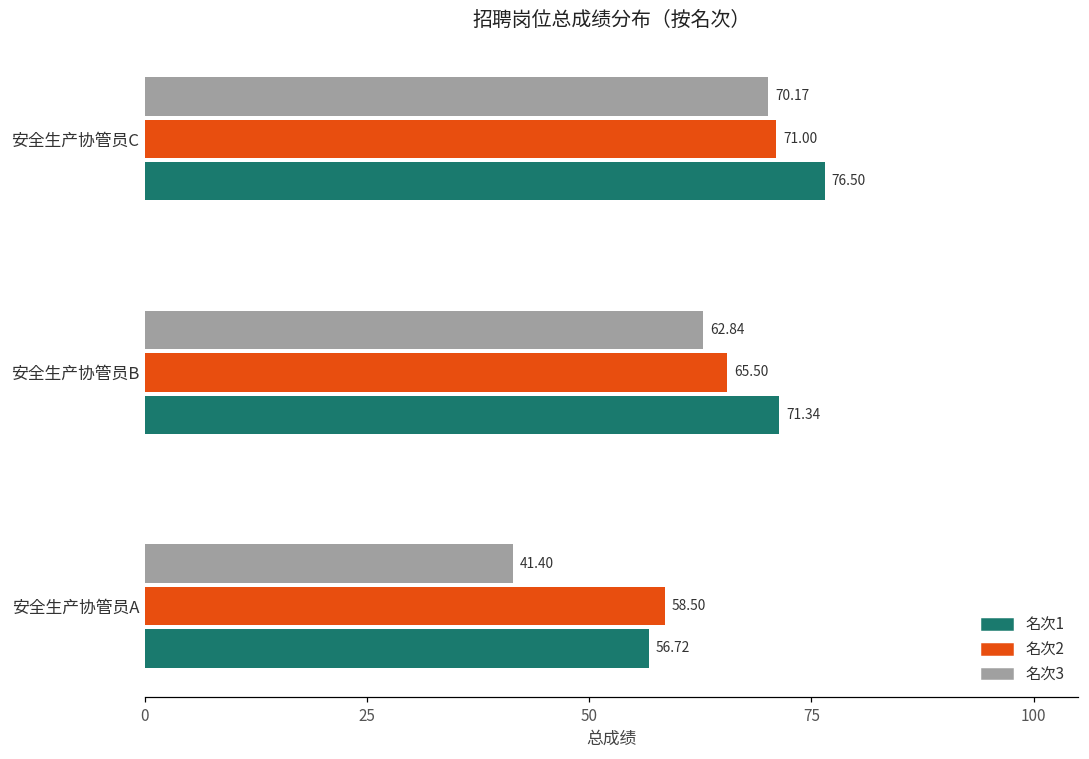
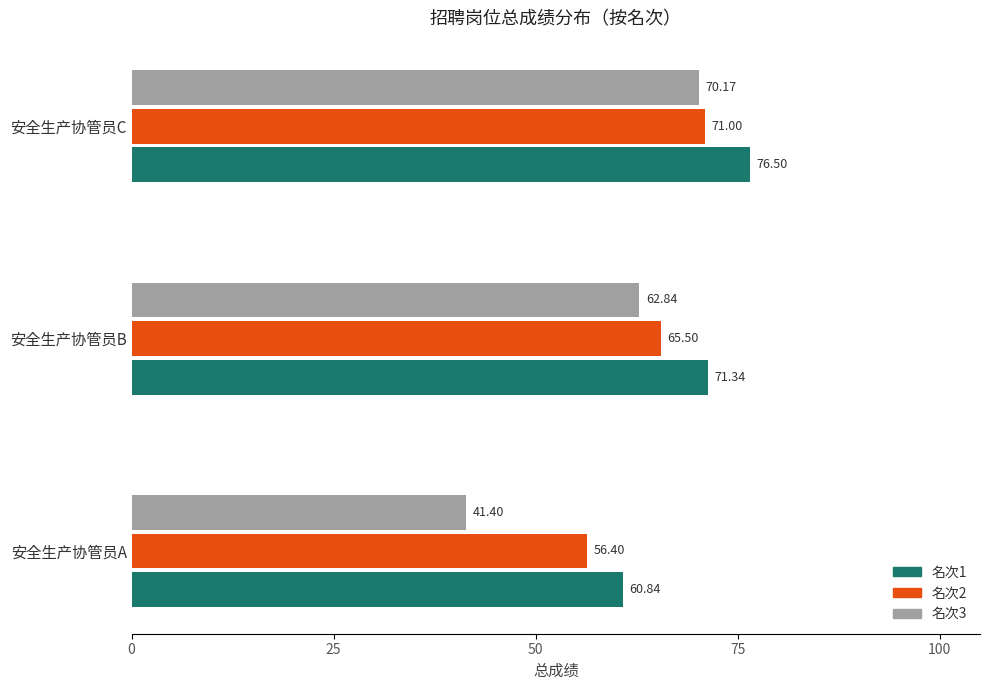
名次2, 安全生产协管员A: 58.50 -> 56.40
名次1, 安全生产协管员A: 56.72 -> 60.84
